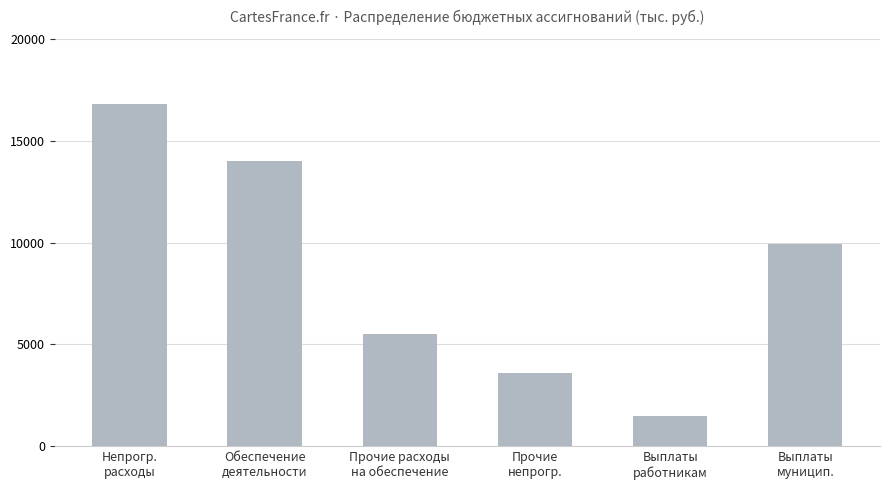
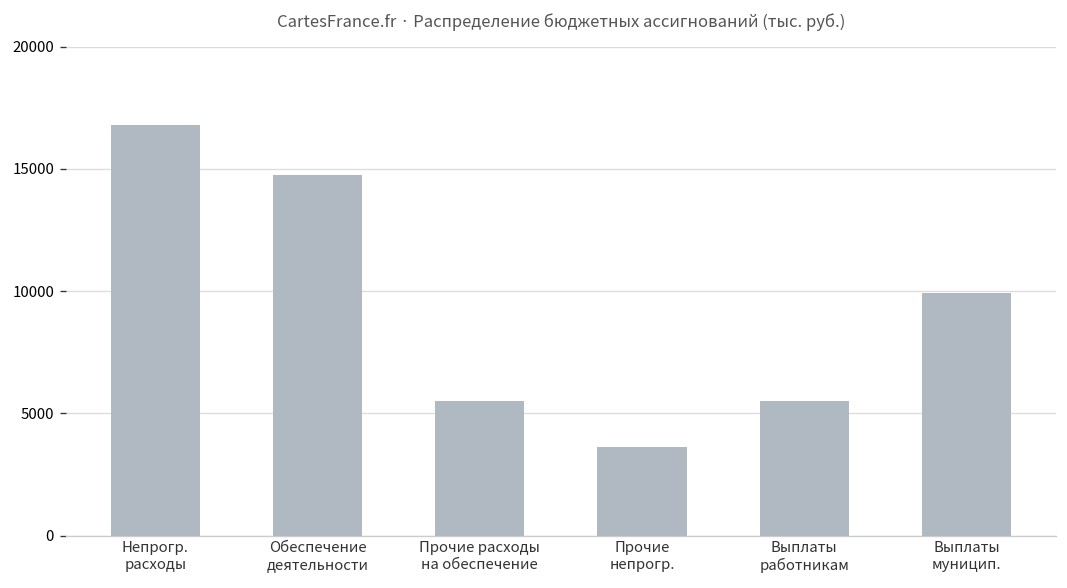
Обеспечение деятельности: 14000 -> 14700
Выплаты работникам: 1500 -> 5500
